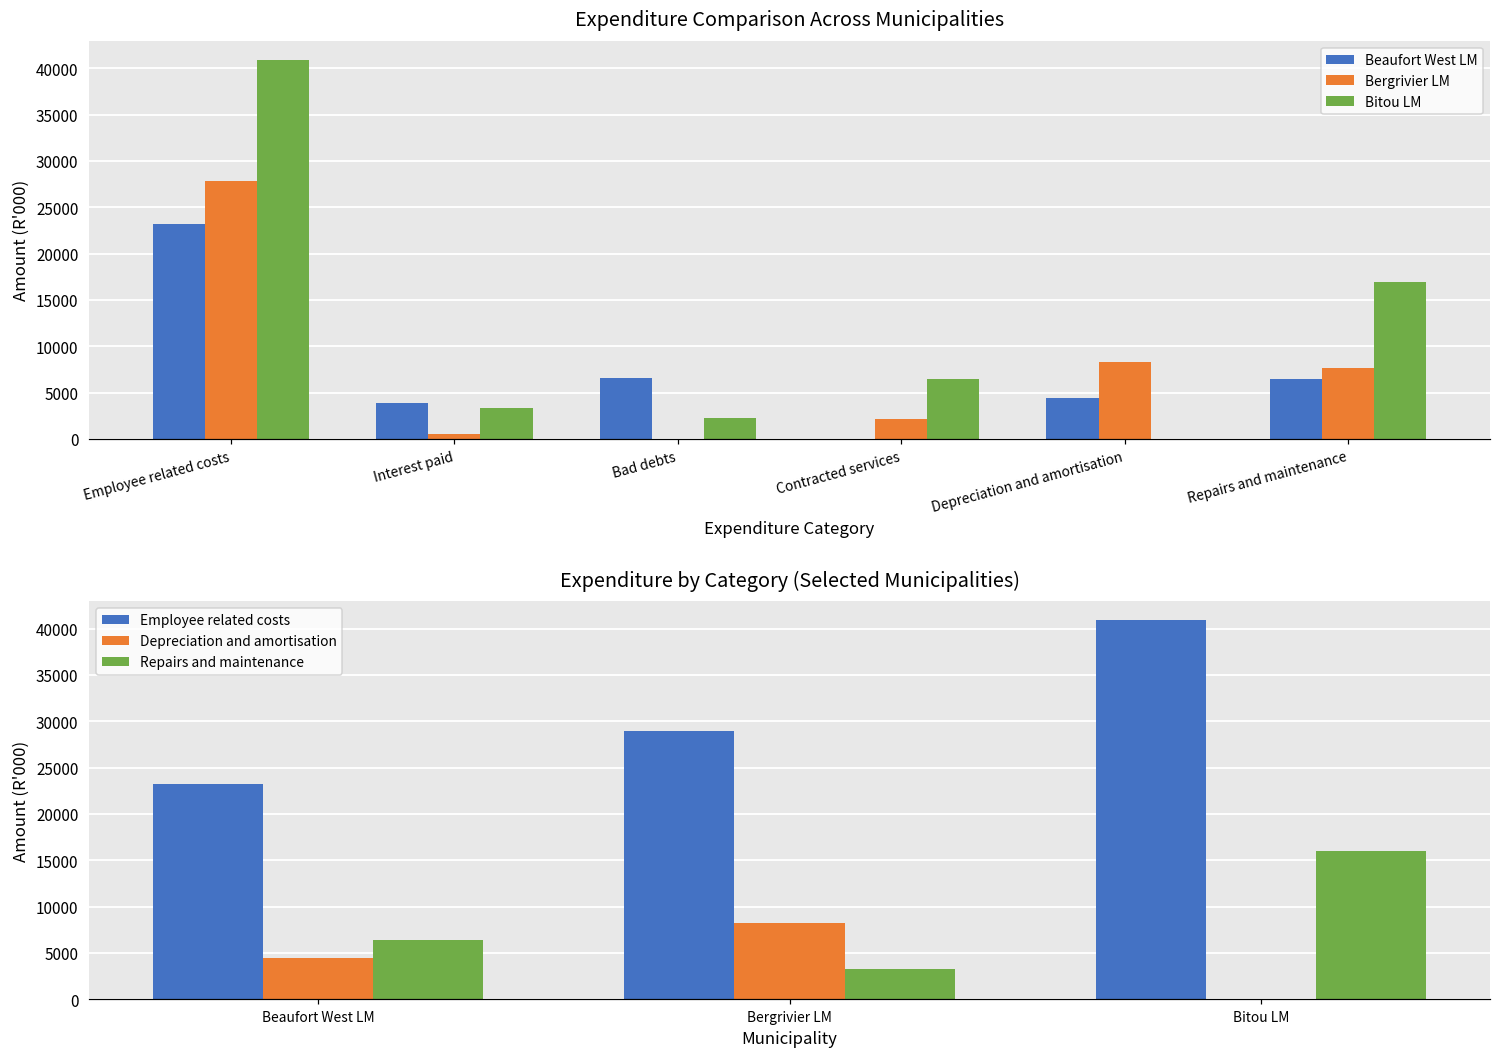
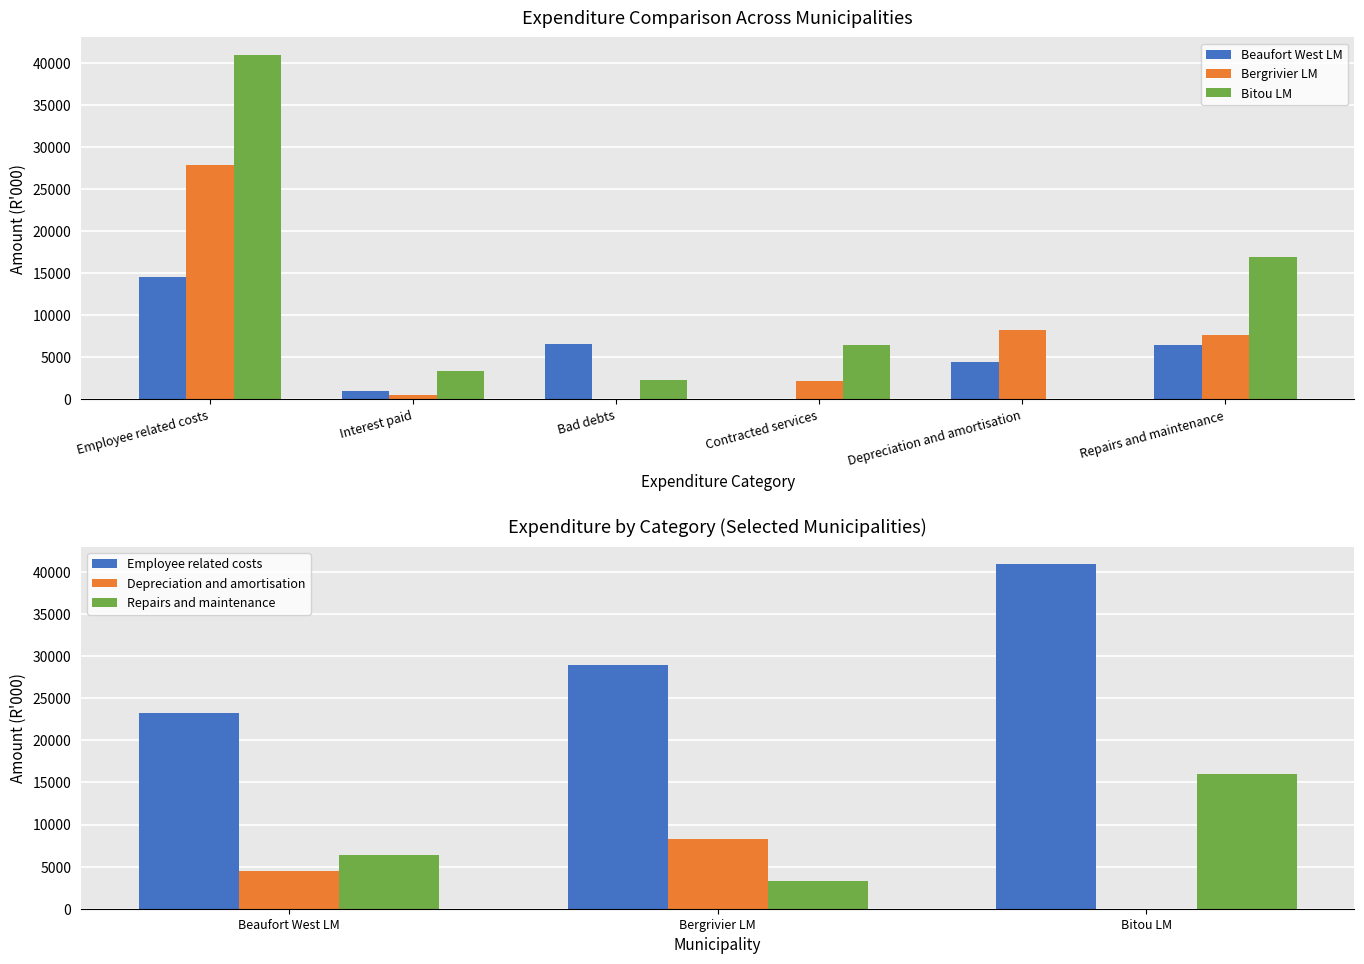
Expenditure Comparison Across Municipalities, Beaufort West LM, Employee related costs: 23000 -> 15000
Expenditure Comparison Across Municipalities, Beaufort West LM, Interest paid: 4000 -> 1000
